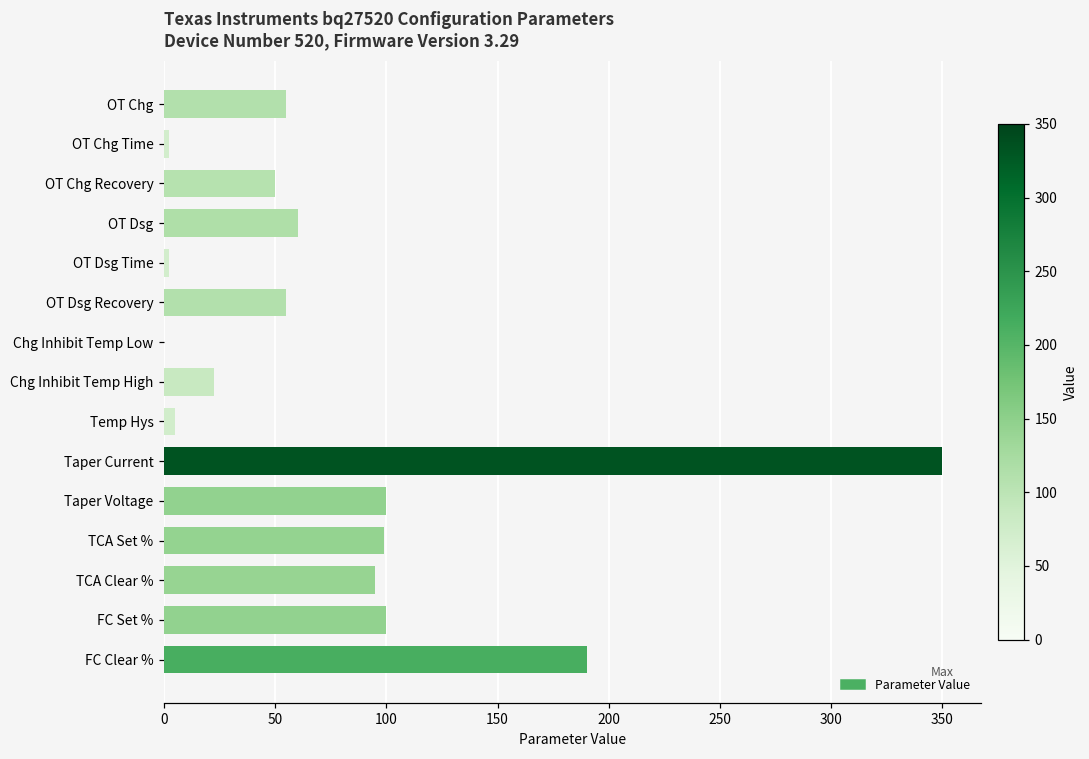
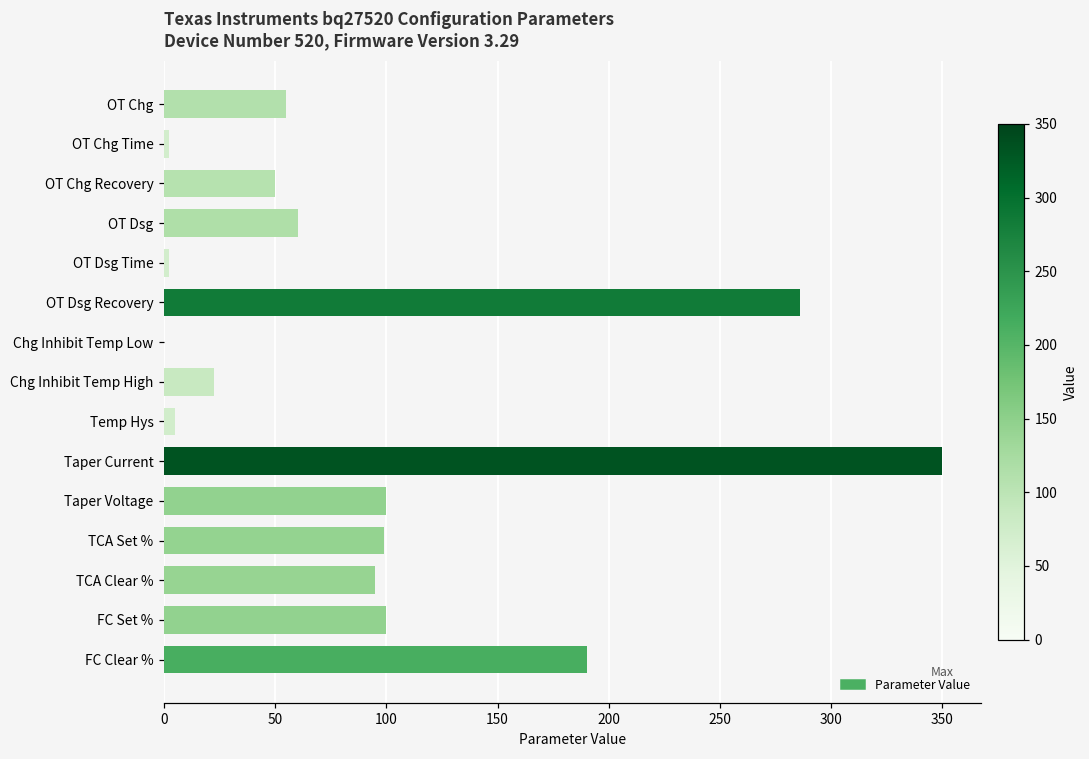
OT Dsg Recovery: 55 -> 286
